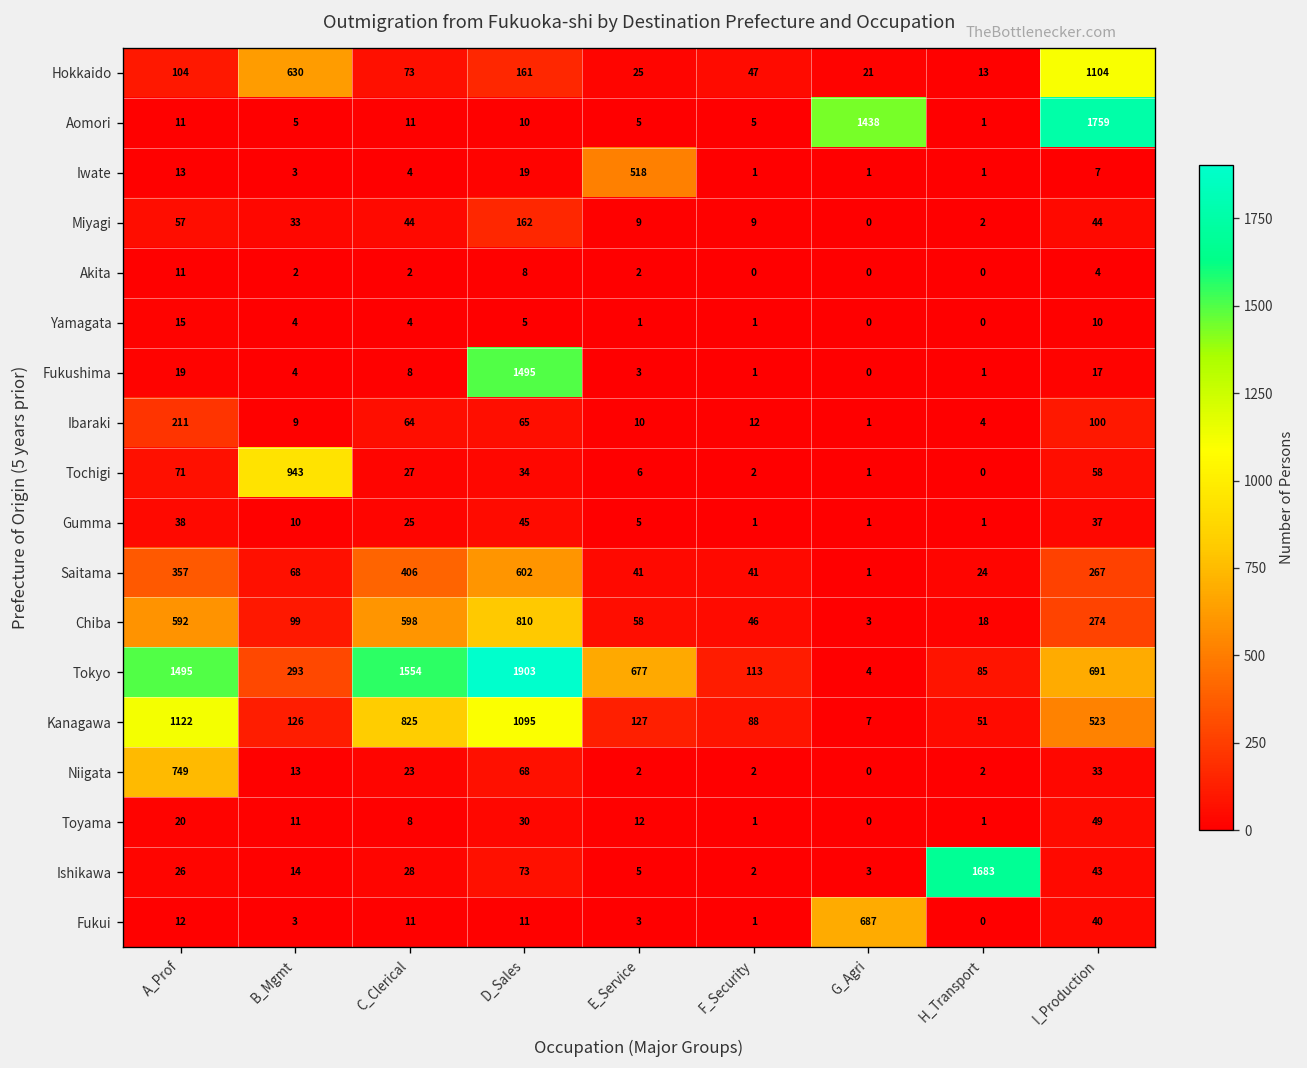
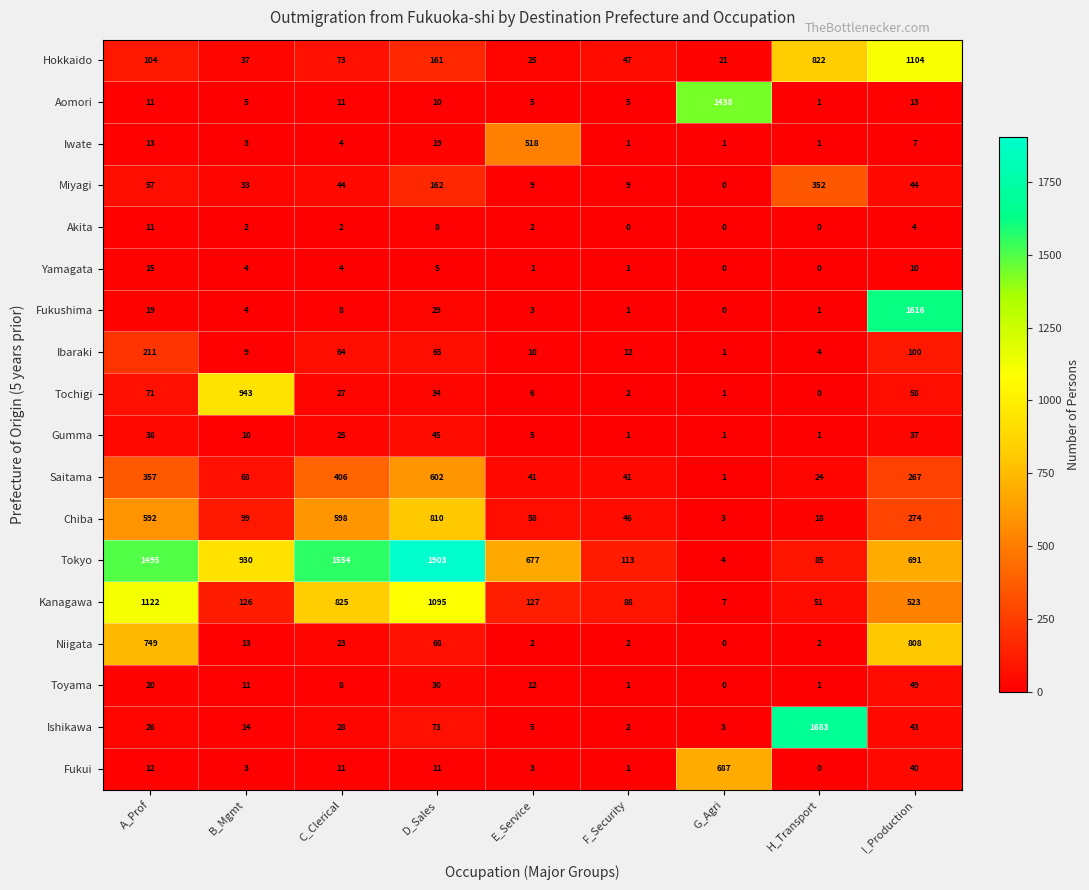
Hokkaido, B_Mgmt: 630 -> 37
Hokkaido, H_Transport: 13 -> 822
Aomori, I_Production: 1759 -> 13
Miyagi, H_Transport: 2 -> 352
Fukushima, D_Sales: 1495 -> 29
Fukushima, I_Production: 17 -> 1616
Tokyo, B_Mgmt: 293 -> 930
Niigata, I_Production: 33 -> 808
